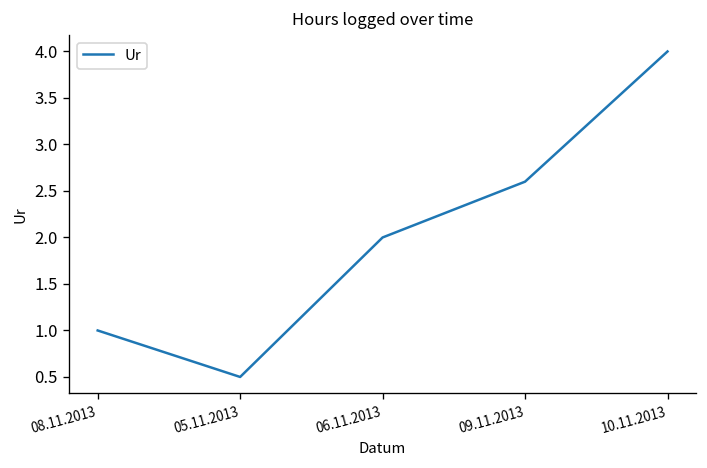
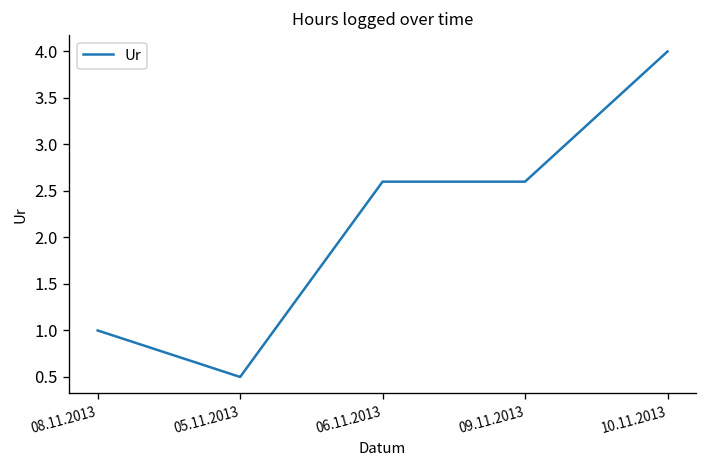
06.11.2013: 2.0 -> 2.6
